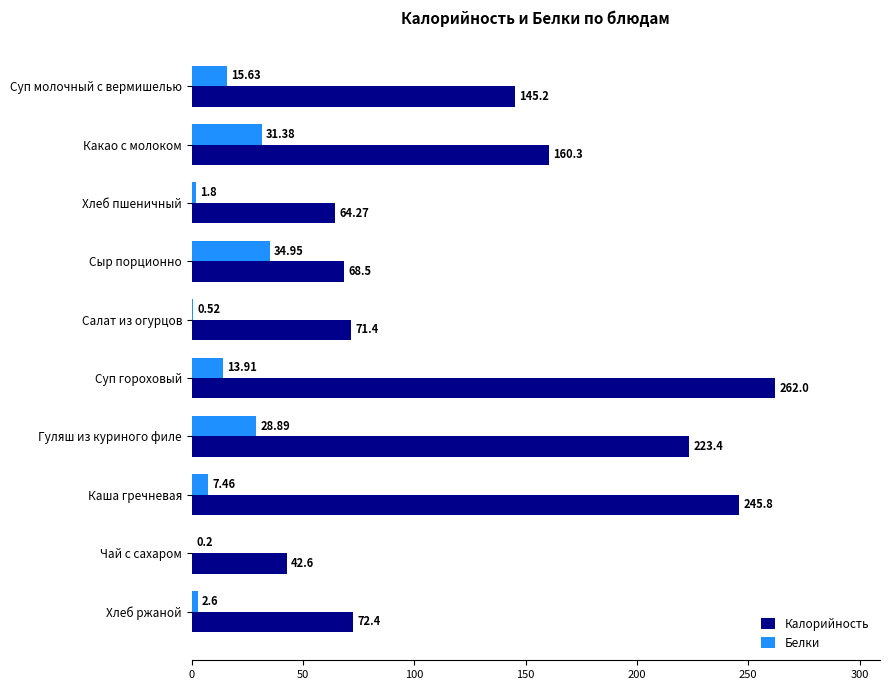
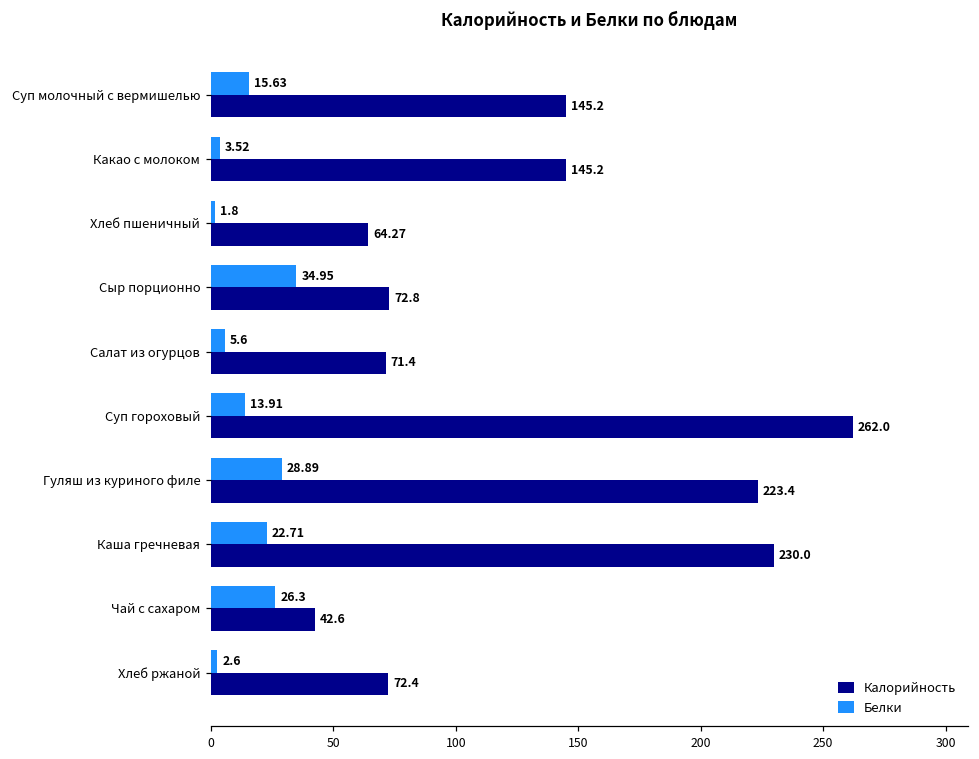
Белки, Какао с молоком: 31.38 -> 3.52
Калорийность, Какао с молоком: 160.3 -> 145.2
Калорийность, Сыр порционно: 68.5 -> 72.8
Белки, Салат из огурцов: 0.52 -> 5.6
Белки, Каша гречневая: 7.46 -> 22.71
Калорийность, Каша гречневая: 245.8 -> 230.0
Белки, Чай с сахаром: 0.2 -> 26.3
